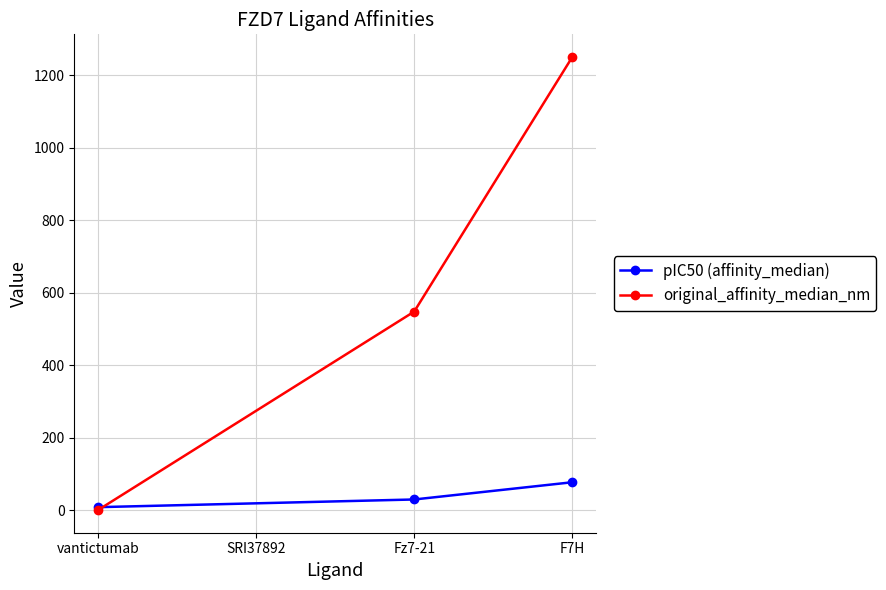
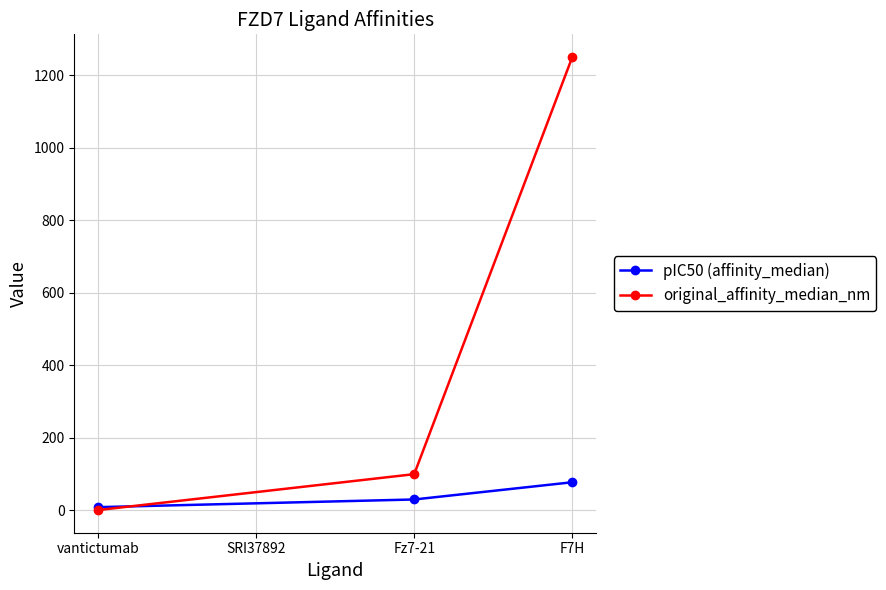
original_affinity_median_nm, Fz7-21: 550 -> 100
